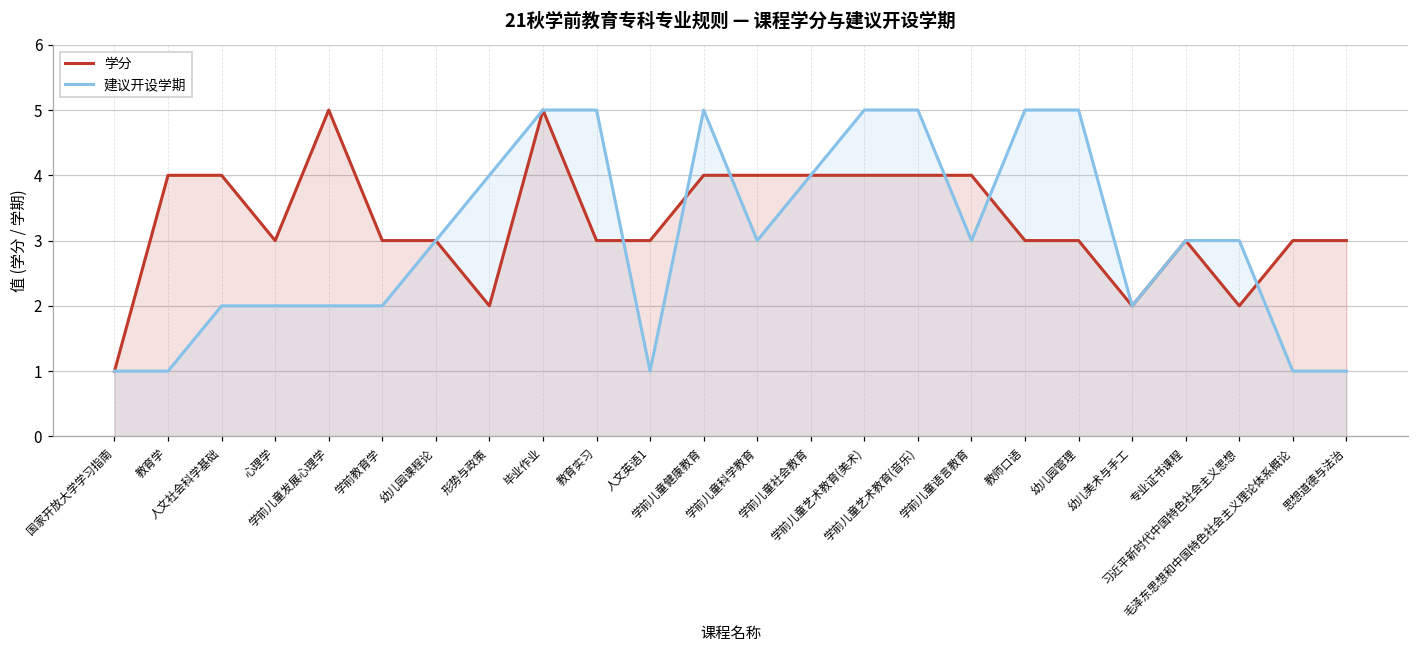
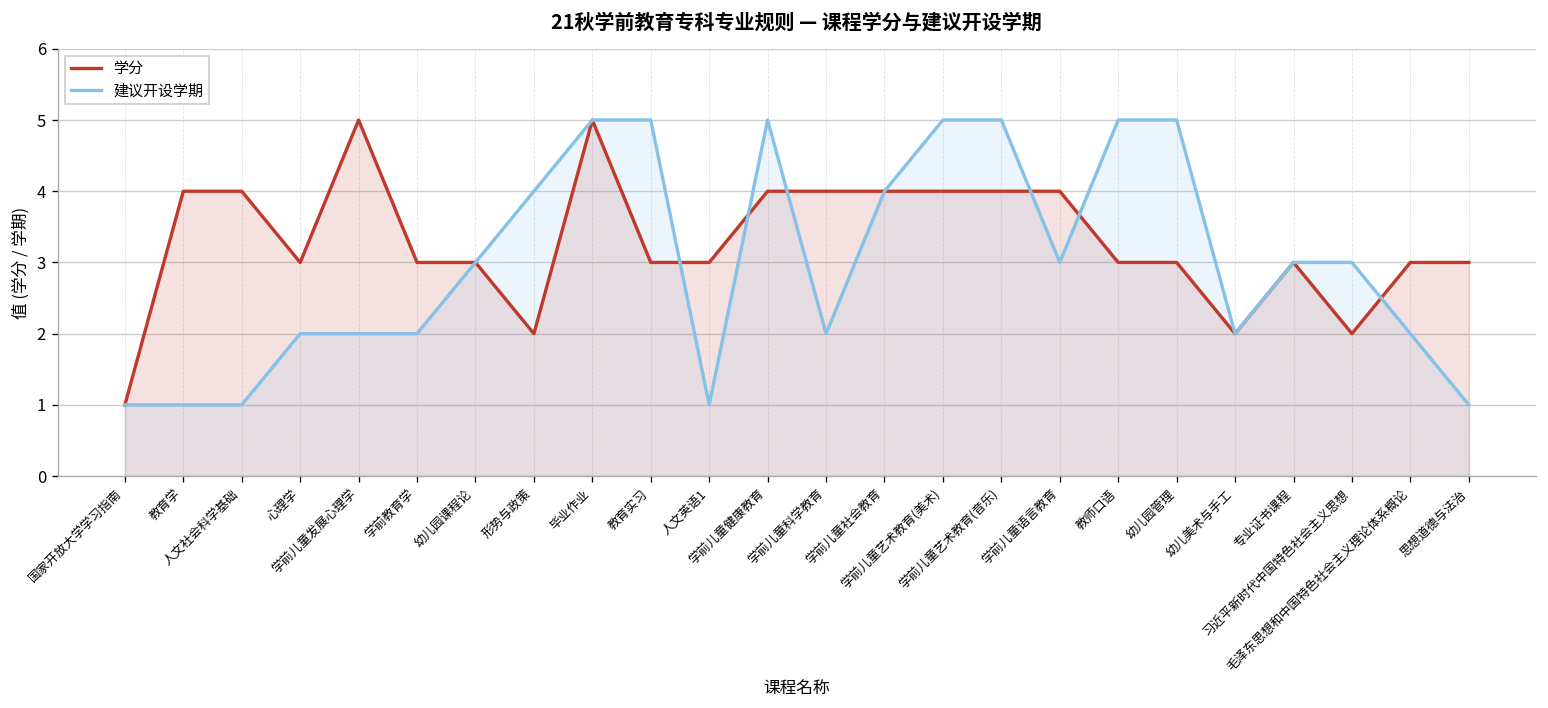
建议开设学期, 人文社会科学基础: 2 -> 1
建议开设学期, 学前儿童科学教育: 3 -> 2
建议开设学期, 毛泽东思想和中国特色社会主义理论体系概论: 1 -> 2
